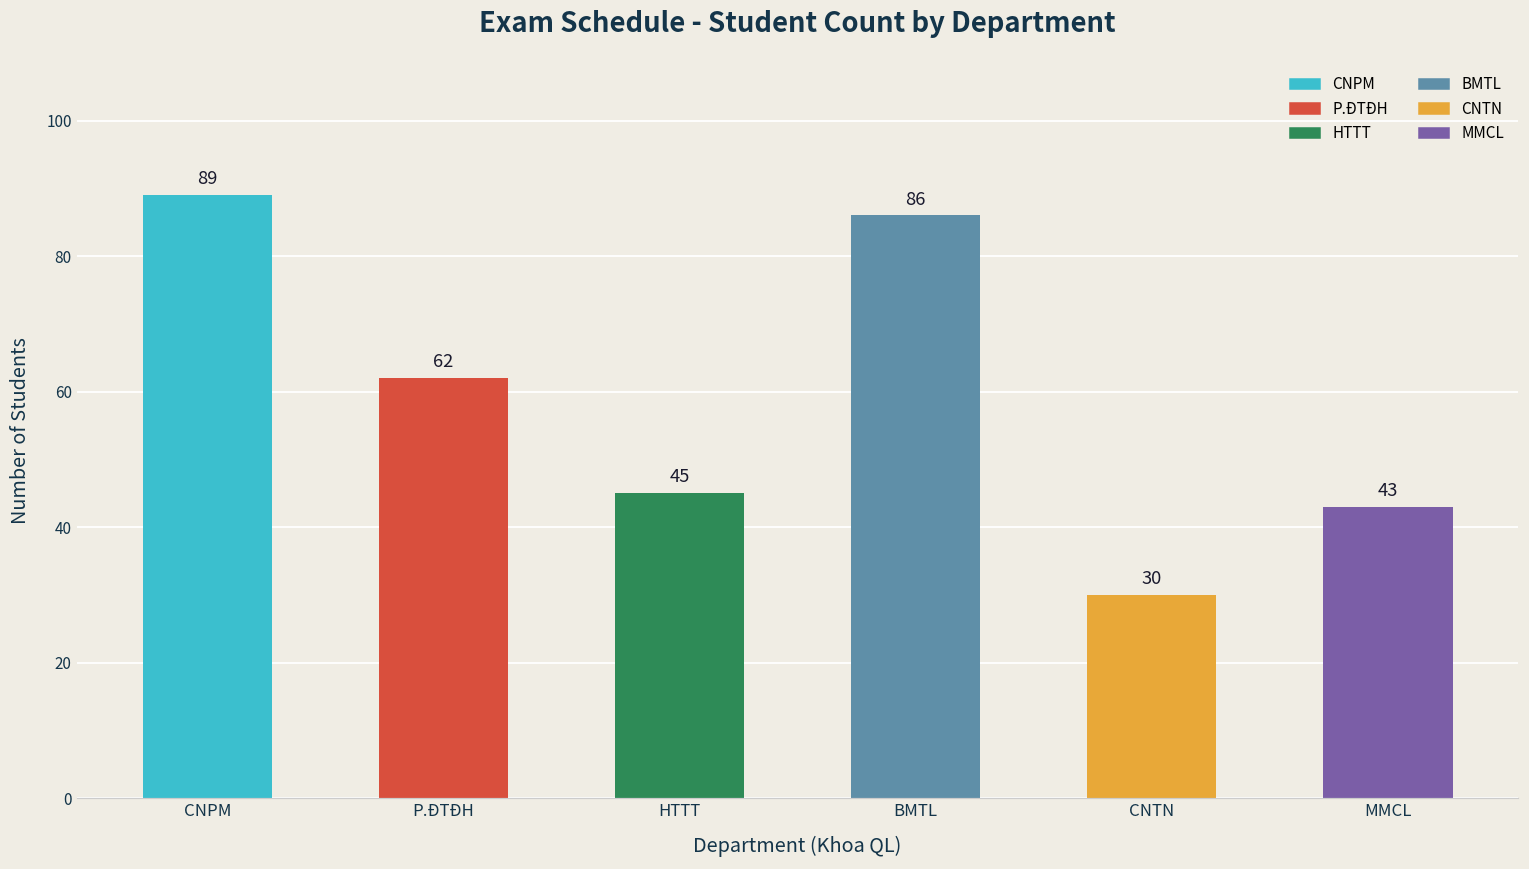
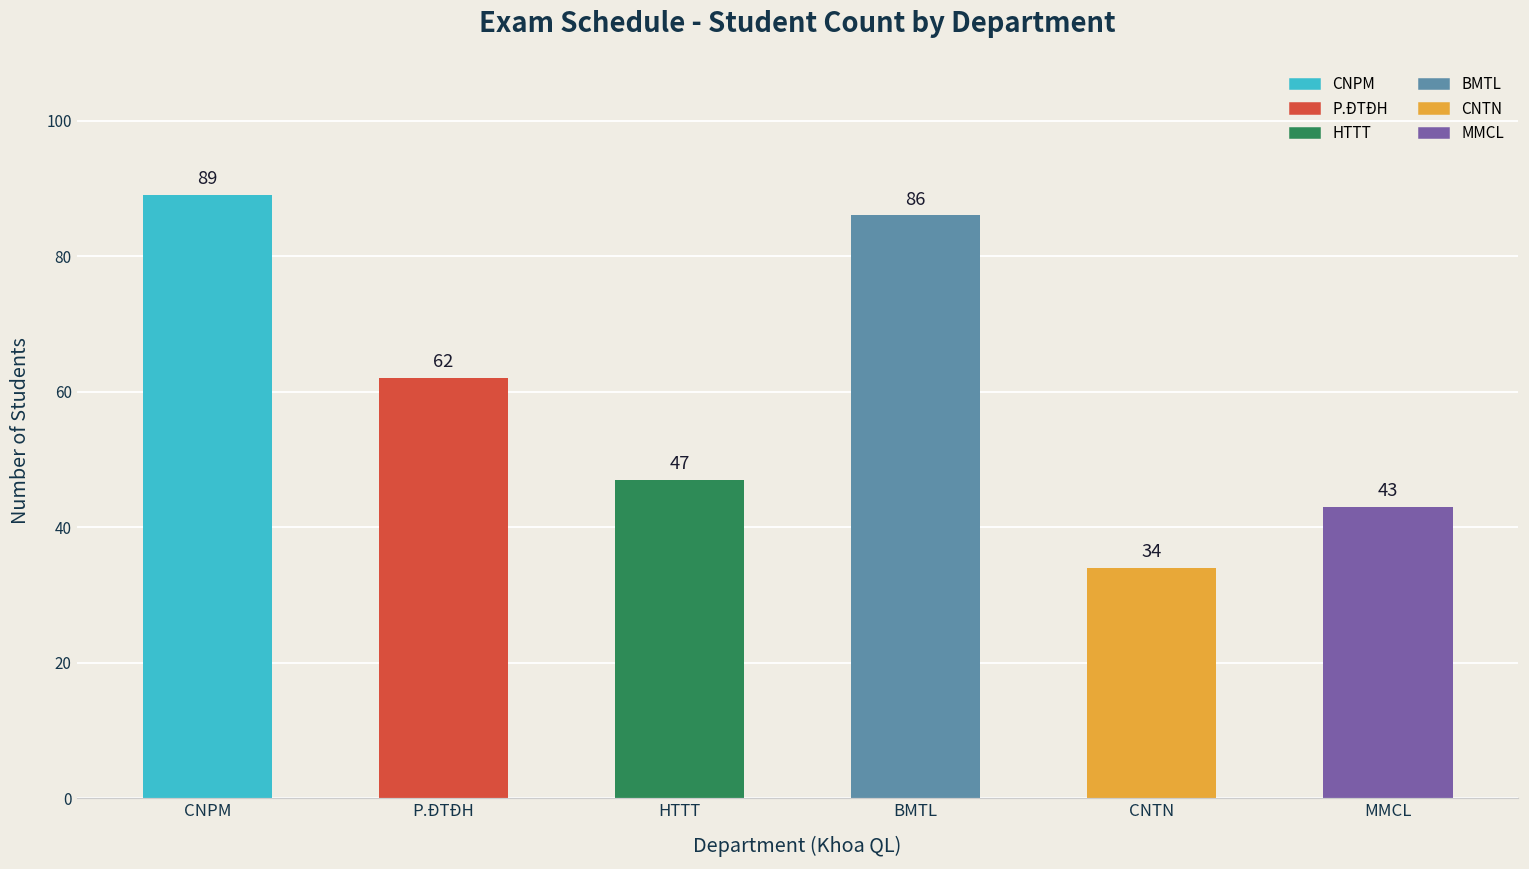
HTTT: 45 -> 47
CNTN: 30 -> 34
